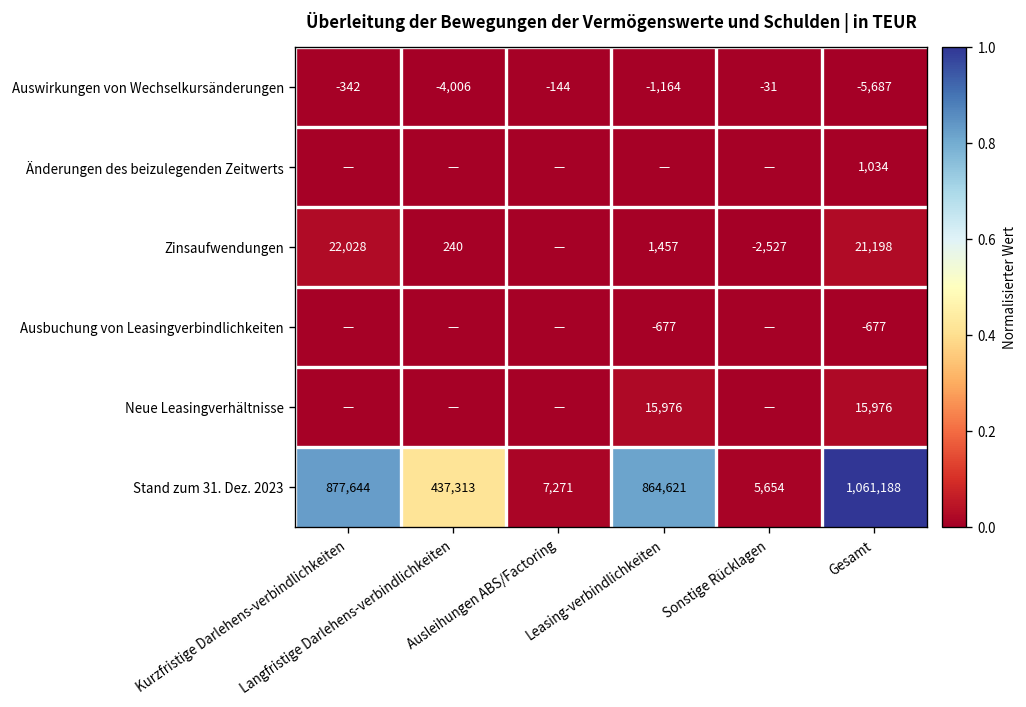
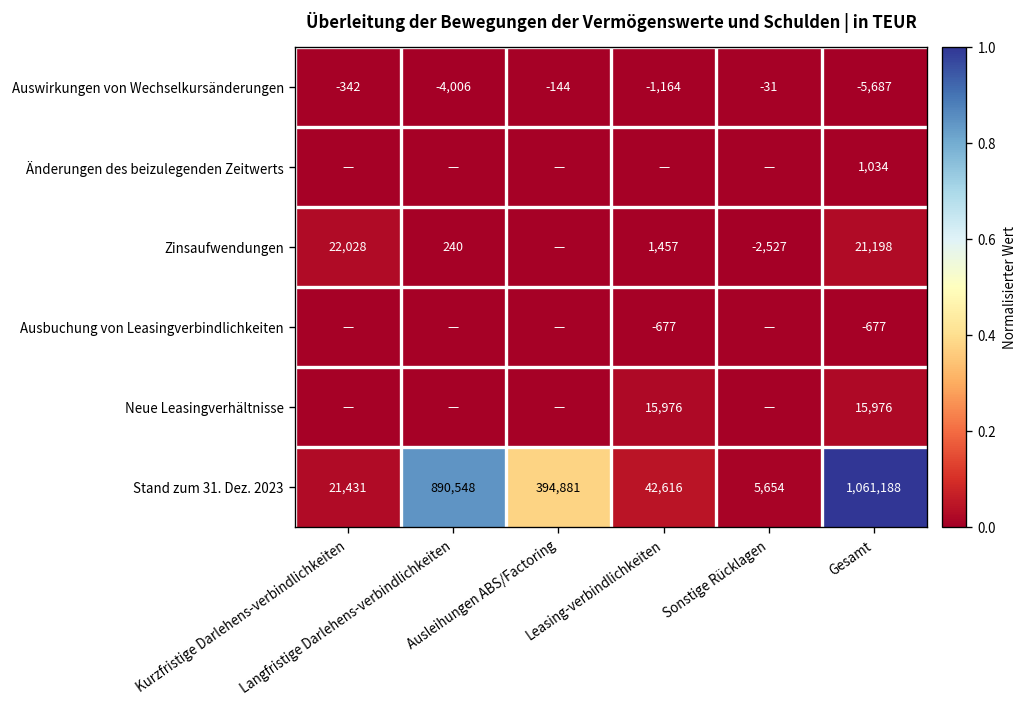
Stand zum 31. Dez. 2023, Kurzfristige Darlehens-verbindlichkeiten: 877,644 -> 21,431
Stand zum 31. Dez. 2023, Langfristige Darlehens-verbindlichkeiten: 437,313 -> 890,548
Stand zum 31. Dez. 2023, Ausleihungen ABS/Factoring: 7,271 -> 394,881
Stand zum 31. Dez. 2023, Leasing-verbindlichkeiten: 864,621 -> 42,616
